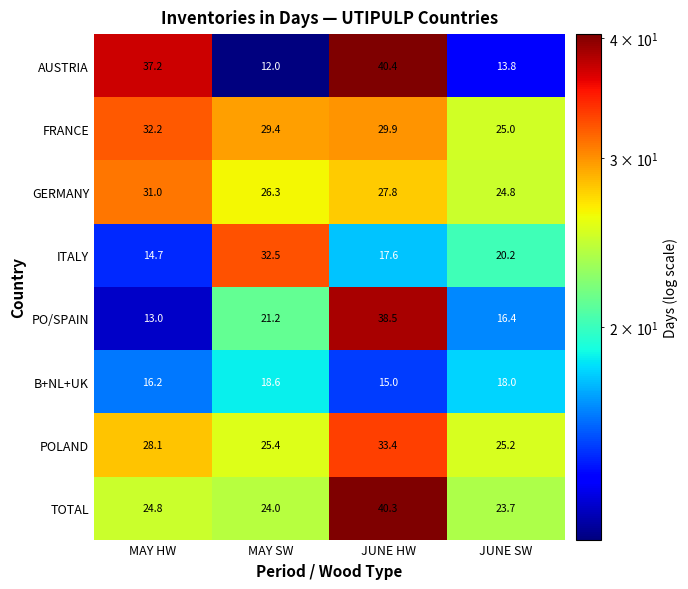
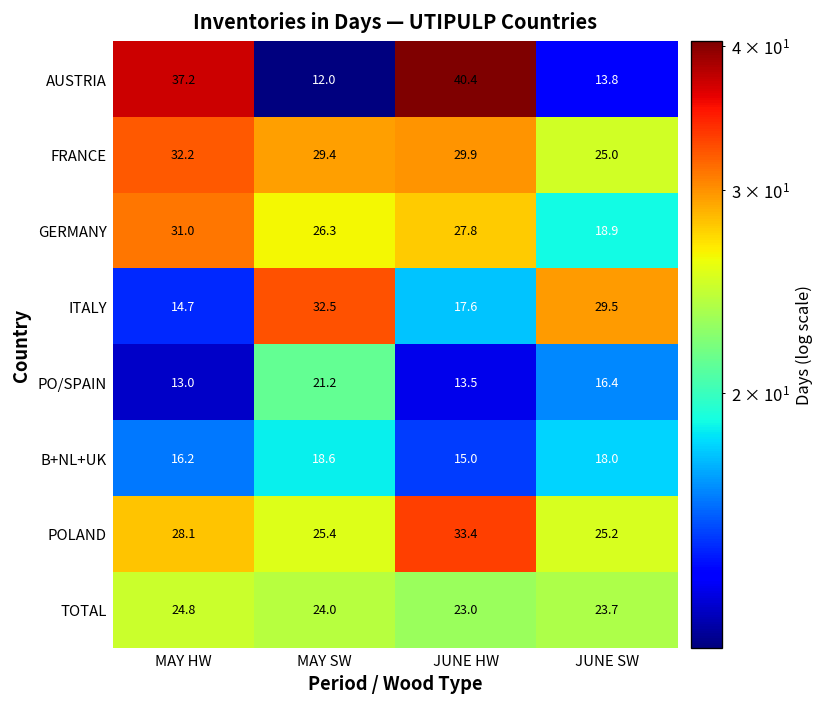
GERMANY, JUNE SW: 24.8 -> 18.9
ITALY, JUNE SW: 20.2 -> 29.5
PO/SPAIN, JUNE HW: 38.5 -> 13.5
TOTAL, JUNE HW: 40.3 -> 23.0
